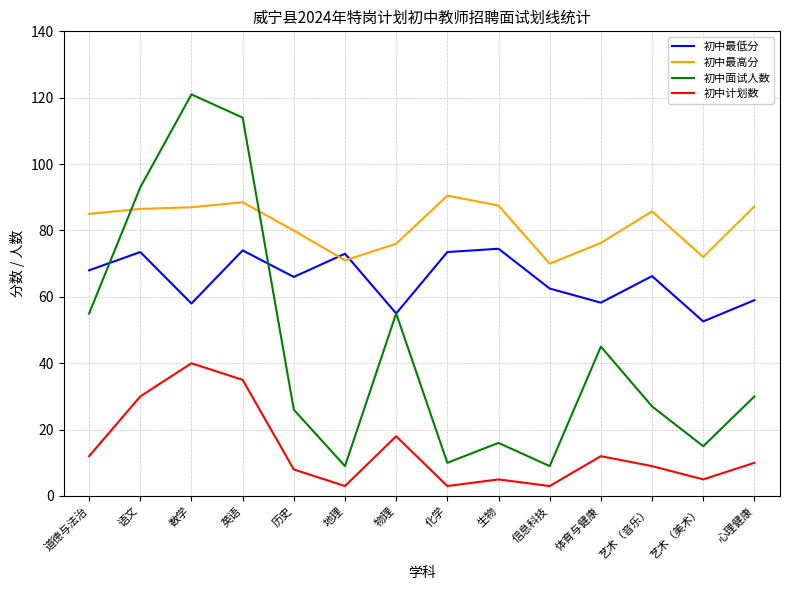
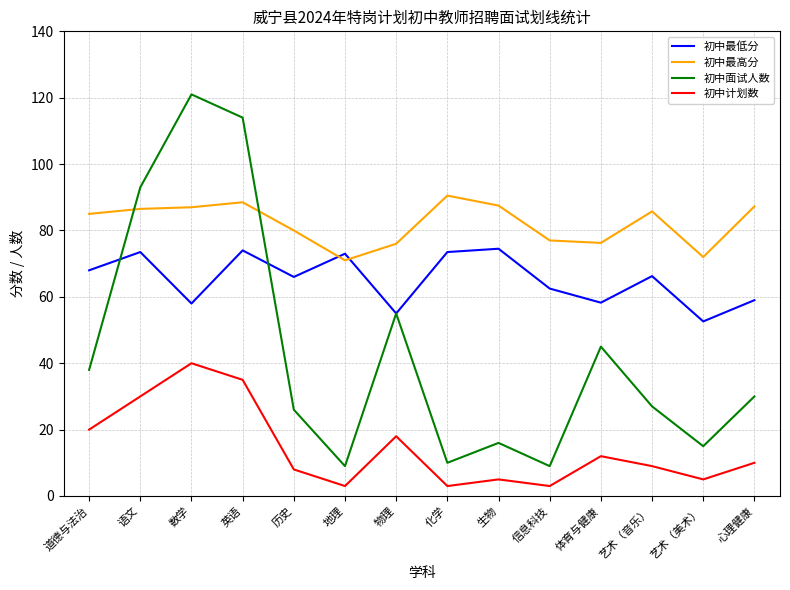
初中面试人数, 道德与法治: 55 -> 38
初中计划数, 道德与法治: 12 -> 20
初中最高分, 信息科技: 70 -> 77
